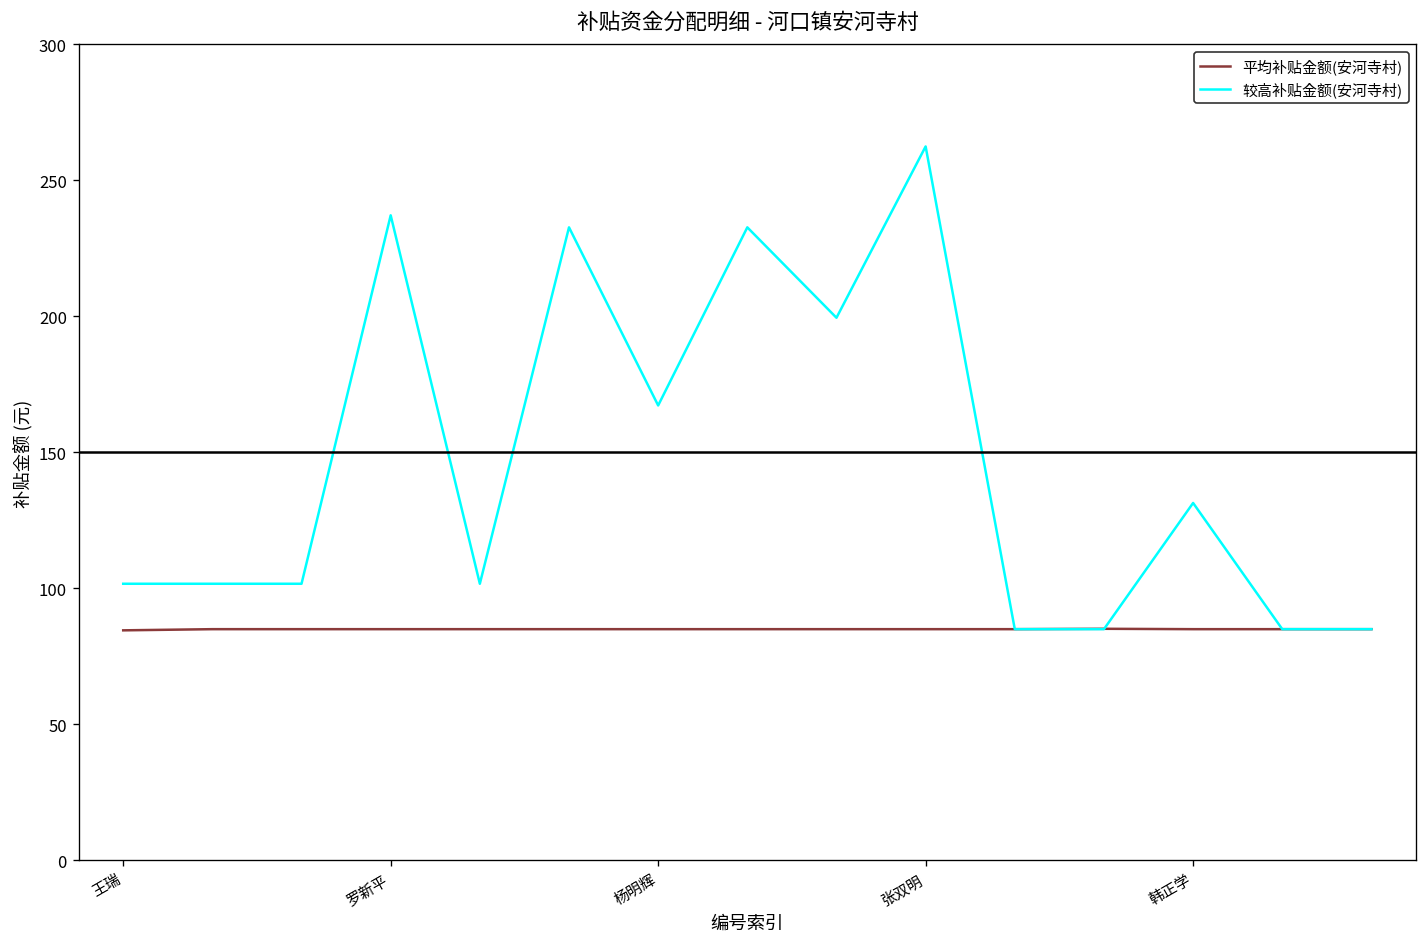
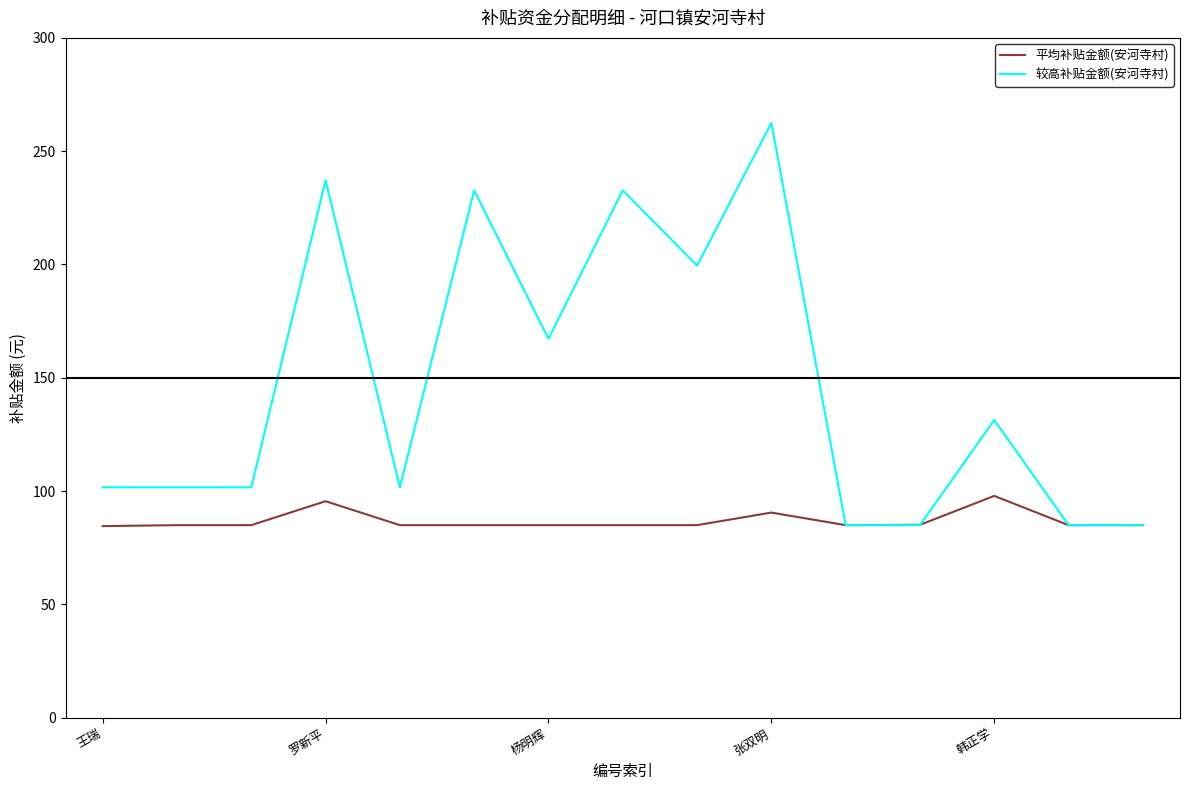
平均补贴金额(安河寺村), 罗新平: 85 -> 96
平均补贴金额(安河寺村), 张双明: 85 -> 91
平均补贴金额(安河寺村), 韩正学: 85 -> 98
